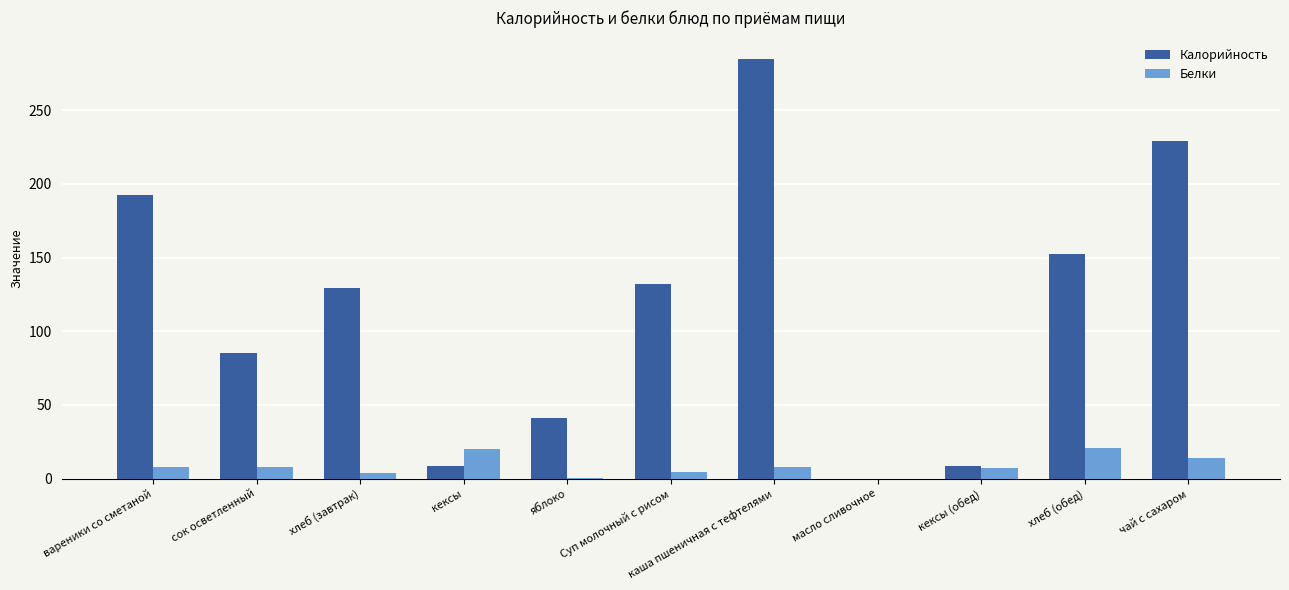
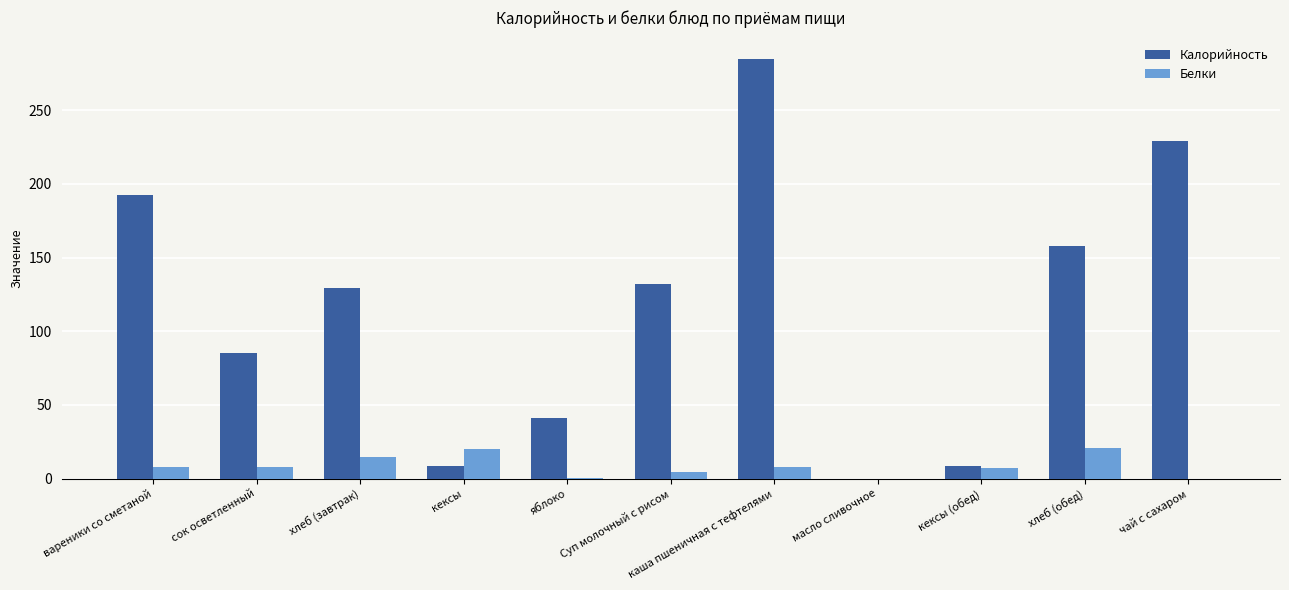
Белки, хлеб (завтрак): 4 -> 15
Калорийность, хлеб (обед): 152 -> 158
Белки, чай с сахаром: 14 -> 0
